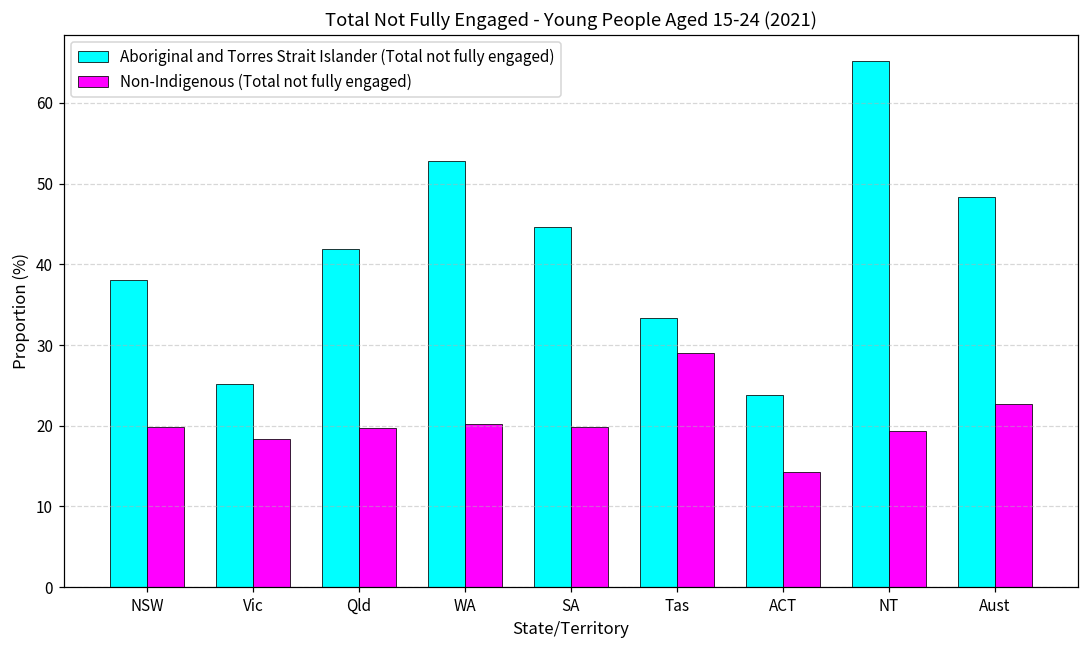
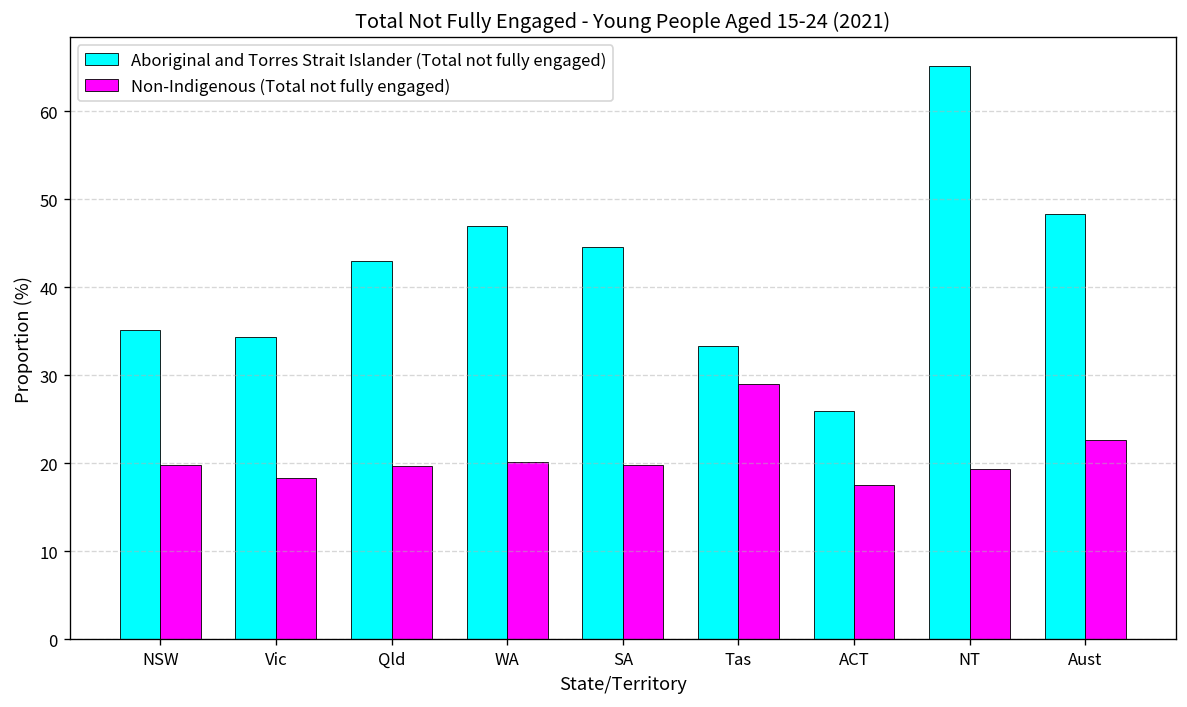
Aboriginal and Torres Strait Islander (Total not fully engaged), NSW: 38 -> 35
Aboriginal and Torres Strait Islander (Total not fully engaged), Vic: 25 -> 34
Aboriginal and Torres Strait Islander (Total not fully engaged), Qld: 42 -> 43
Aboriginal and Torres Strait Islander (Total not fully engaged), WA: 53 -> 47
Aboriginal and Torres Strait Islander (Total not fully engaged), ACT: 24 -> 26
Non-Indigenous (Total not fully engaged), ACT: 14 -> 18
